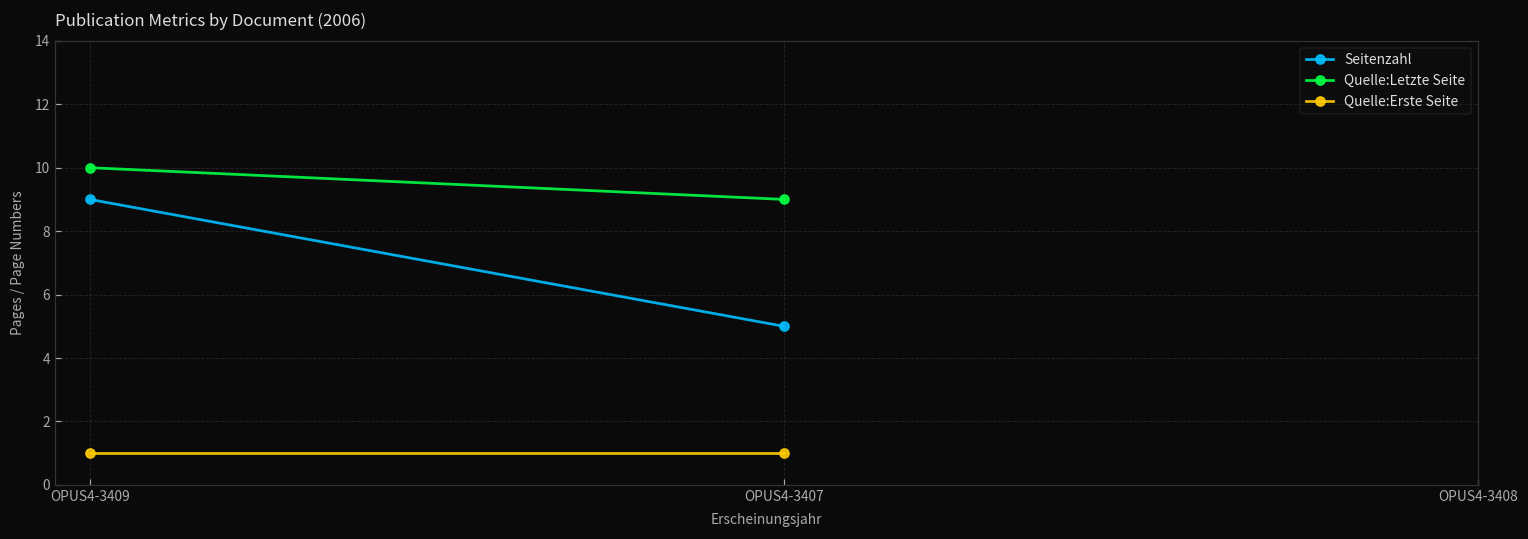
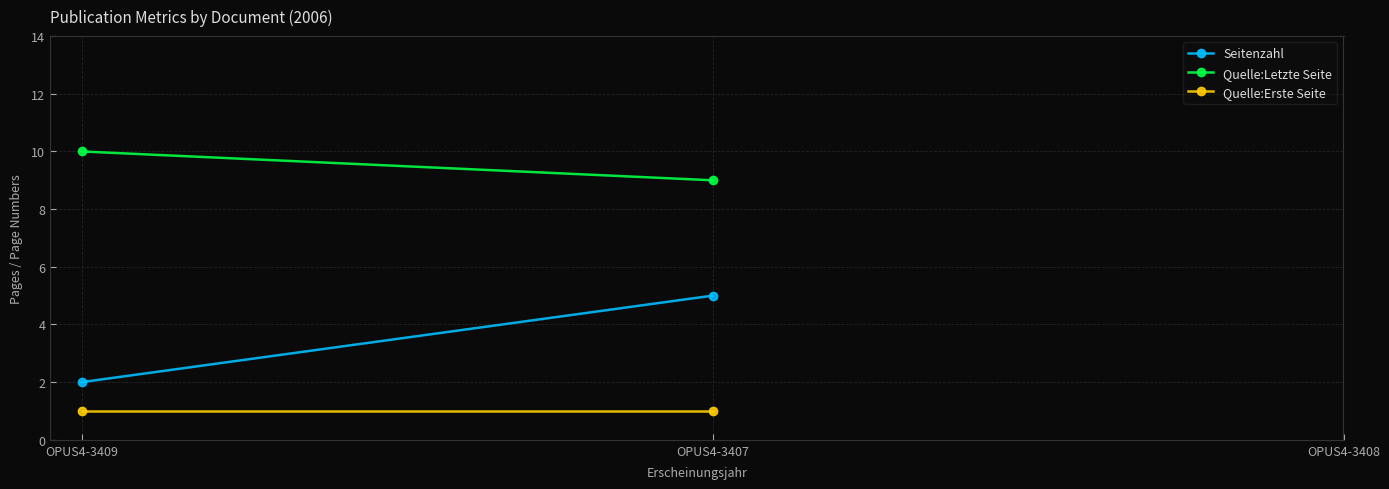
Seitenzahl, OPUS4-3409: 9 -> 2
